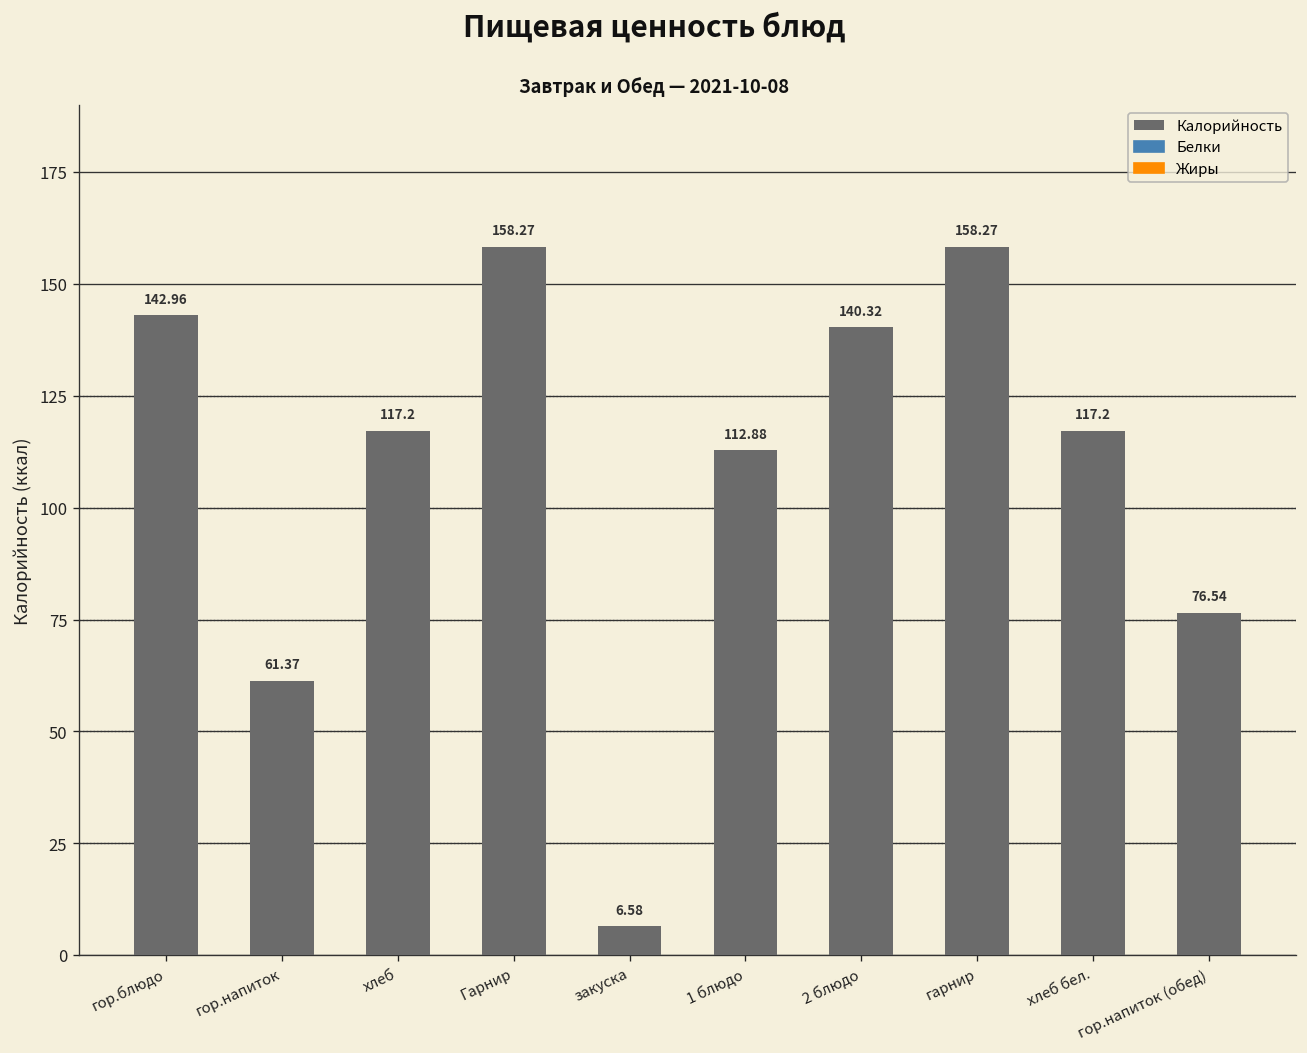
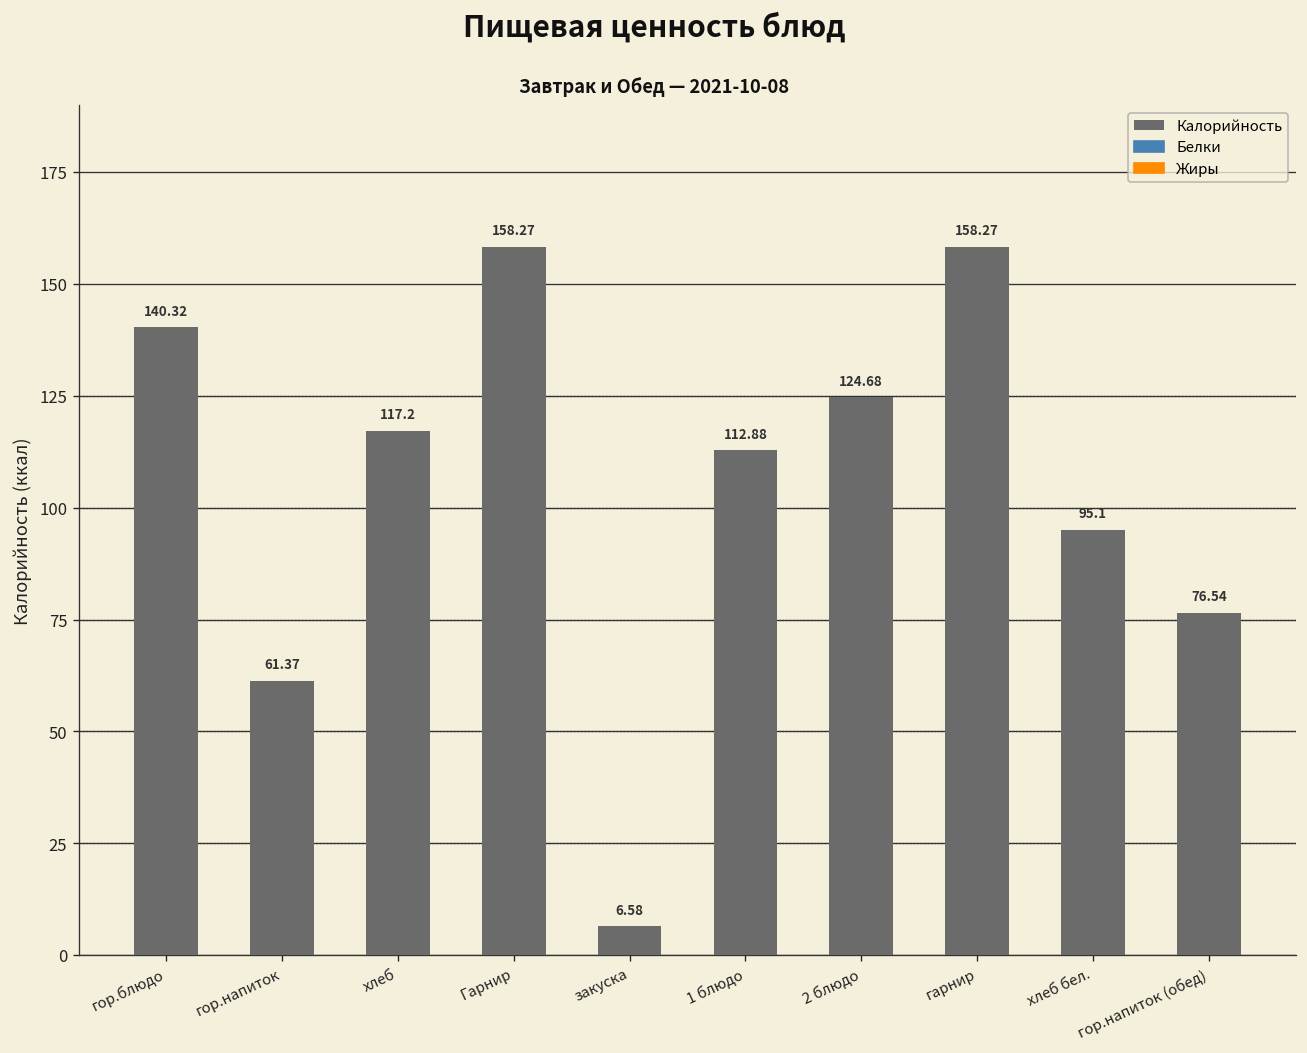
гор.блюдо: 142.96 -> 140.32
2 блюдо: 140.32 -> 124.68
хлеб бел.: 117.2 -> 95.1
